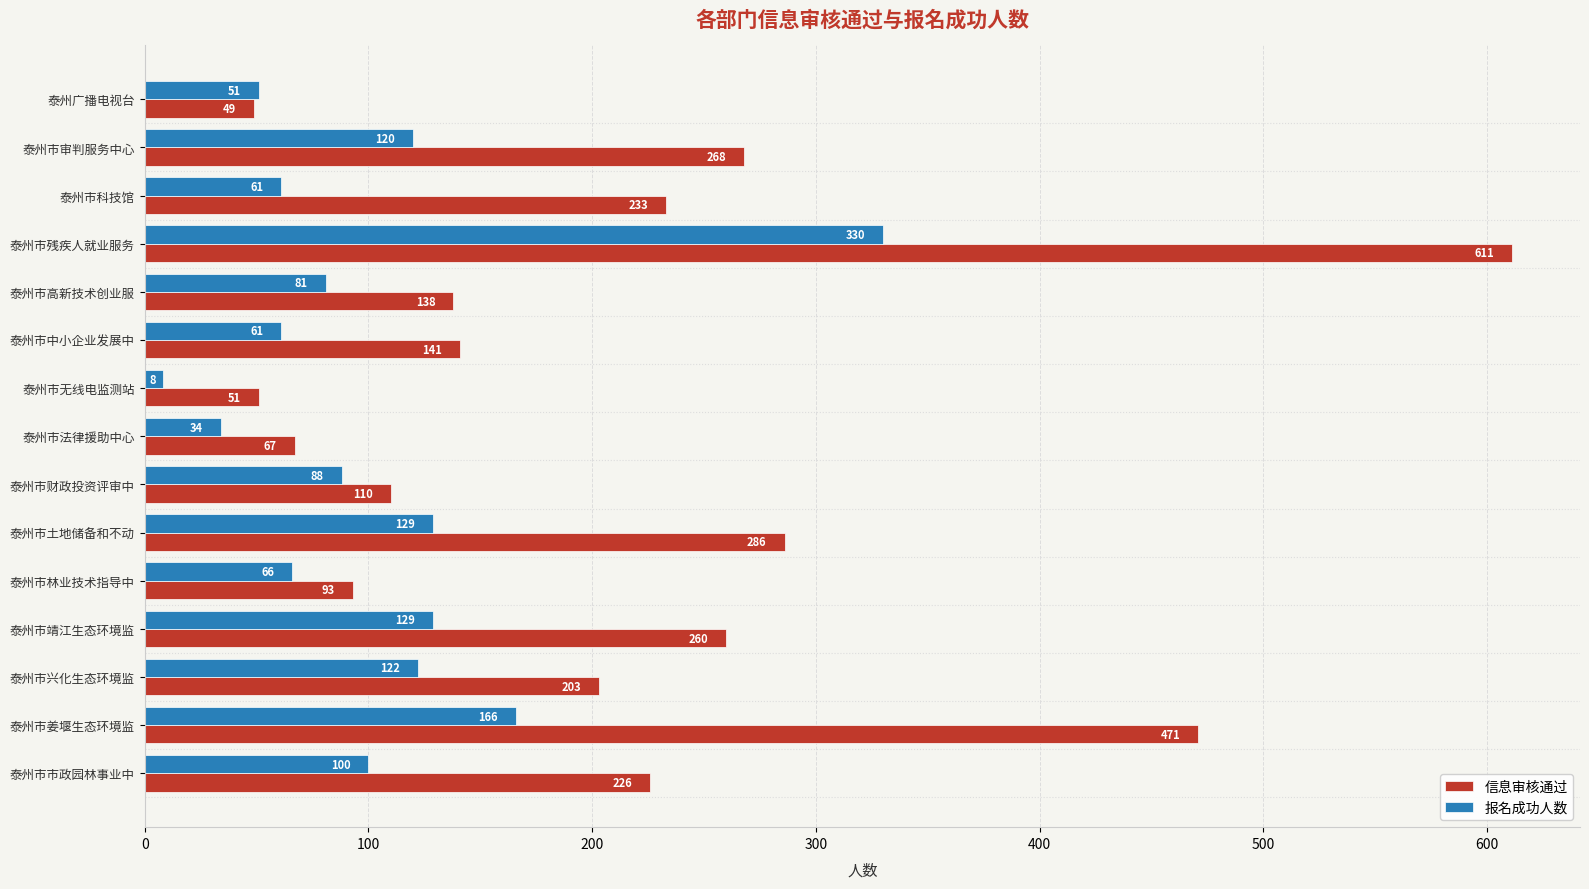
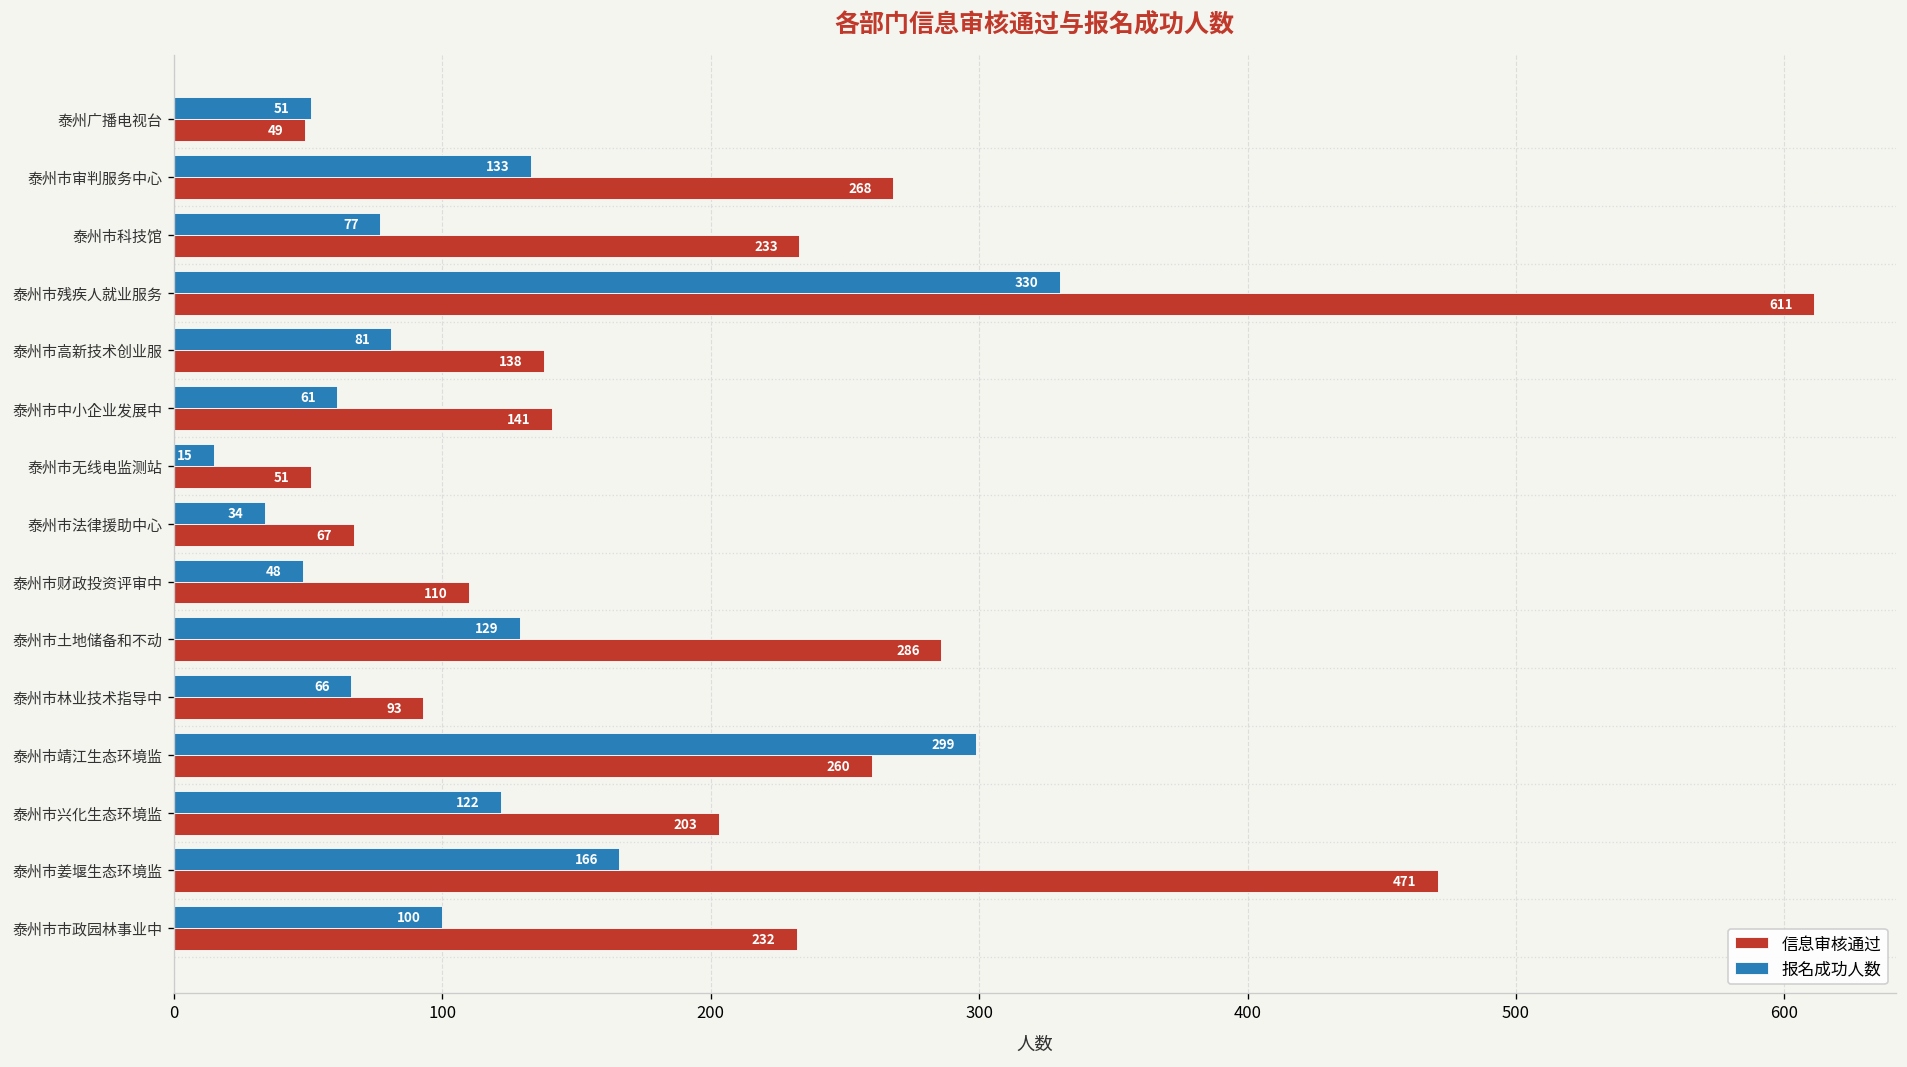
报名成功人数, 泰州市审判服务中心: 120 -> 133
报名成功人数, 泰州市科技馆: 61 -> 77
报名成功人数, 泰州市无线电监测站: 8 -> 15
报名成功人数, 泰州市财政投资评审中: 88 -> 48
报名成功人数, 泰州市靖江生态环境监: 129 -> 299
信息审核通过, 泰州市市政园林事业中: 226 -> 232
